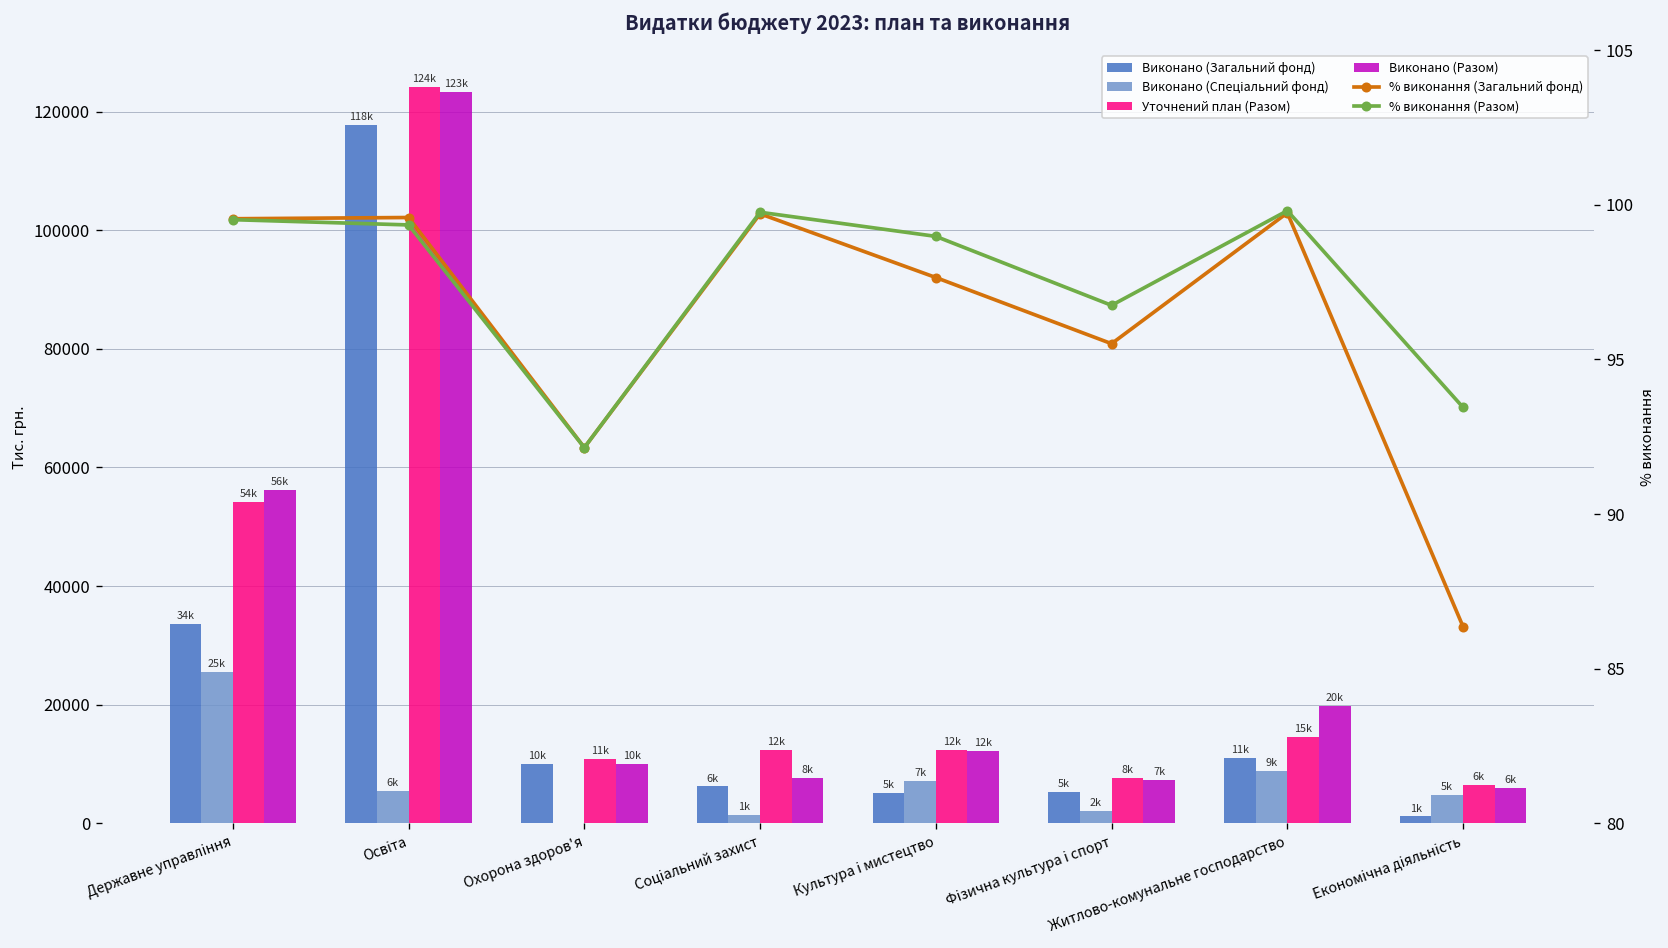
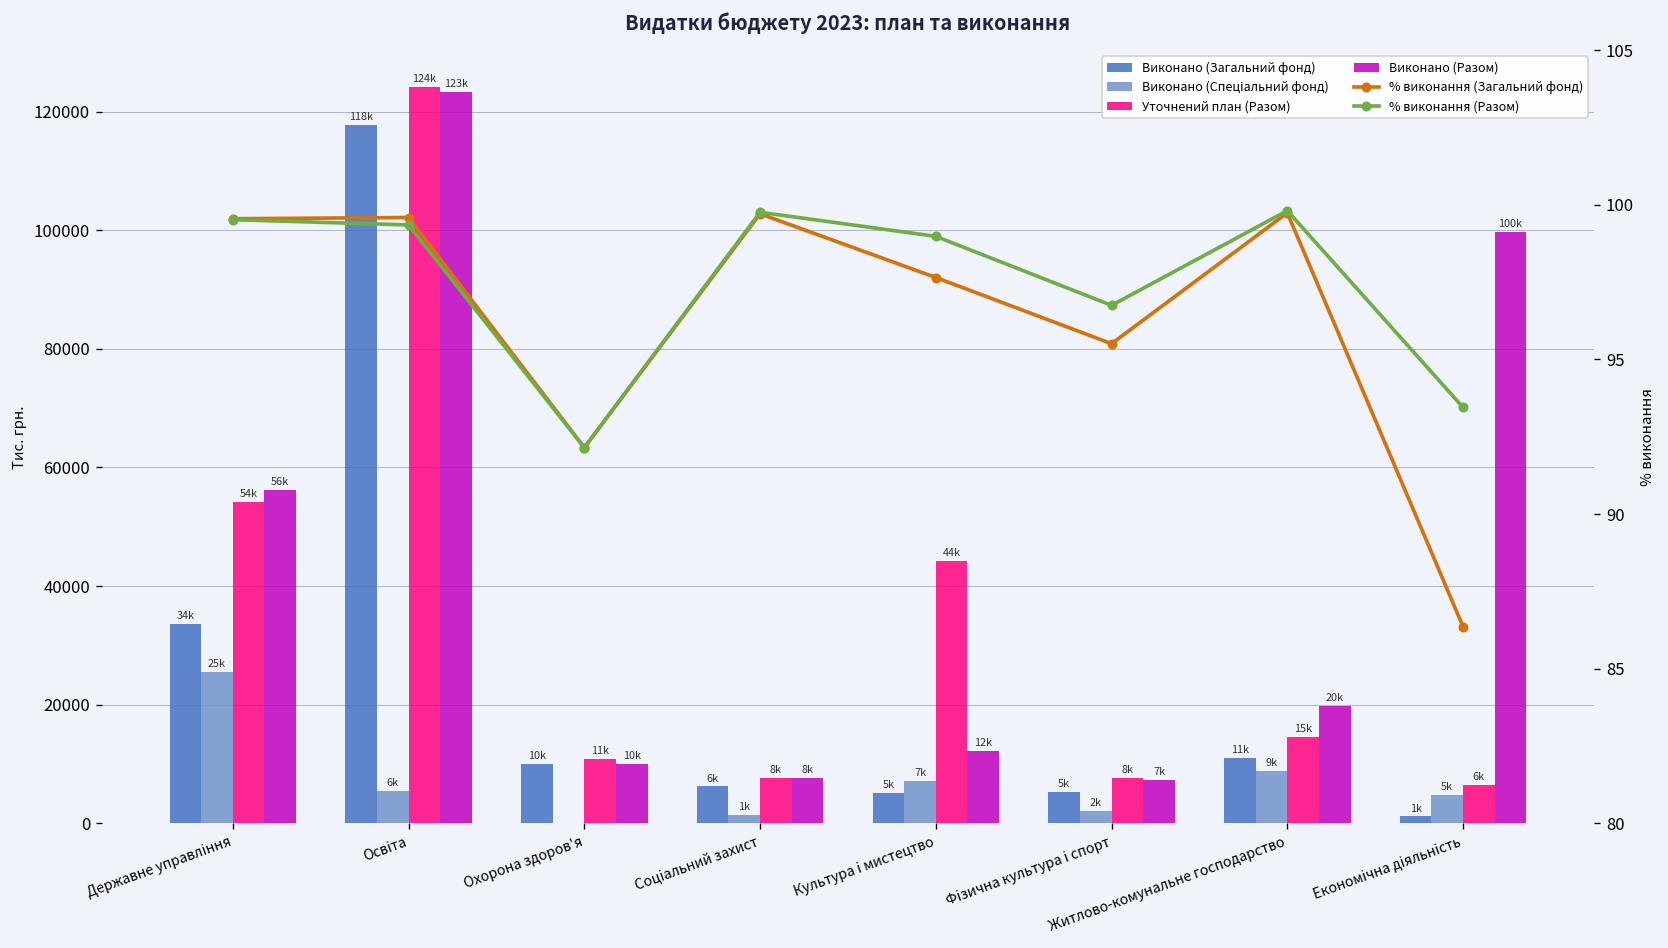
Уточнений план (Разом), Соціальний захист: 12k -> 8k
Уточнений план (Разом), Культура і мистецтво: 12k -> 44k
Виконано (Разом), Економічна діяльність: 6k -> 100k
